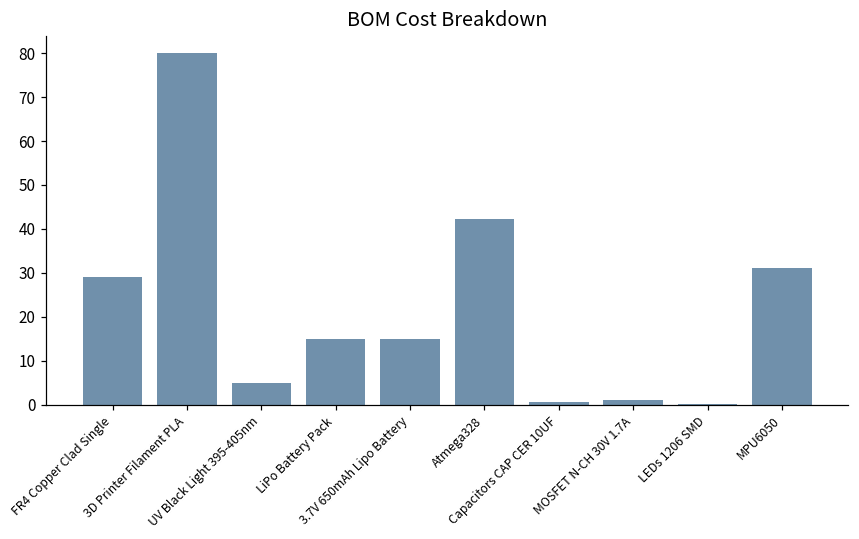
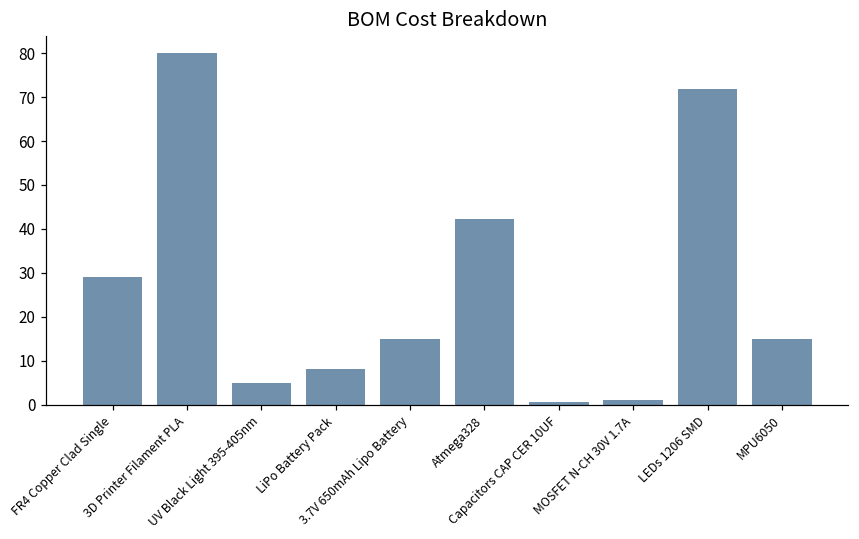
LiPo Battery Pack: 15 -> 8
LEDs 1206 SMD: 0 -> 72
MPU6050: 31 -> 15
